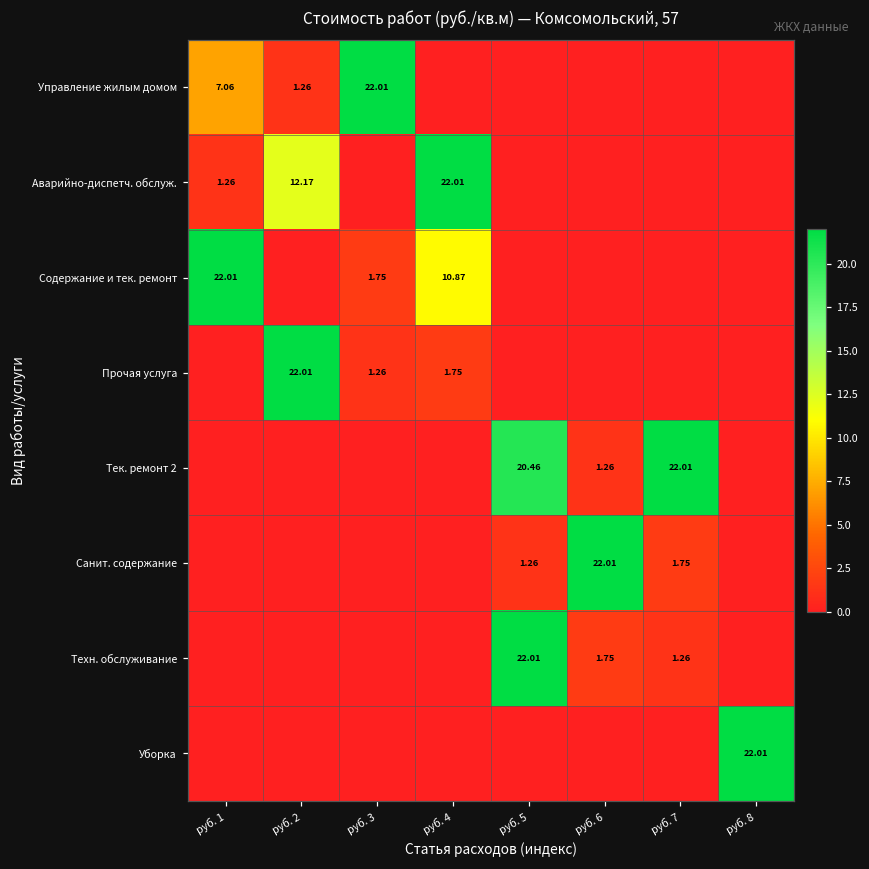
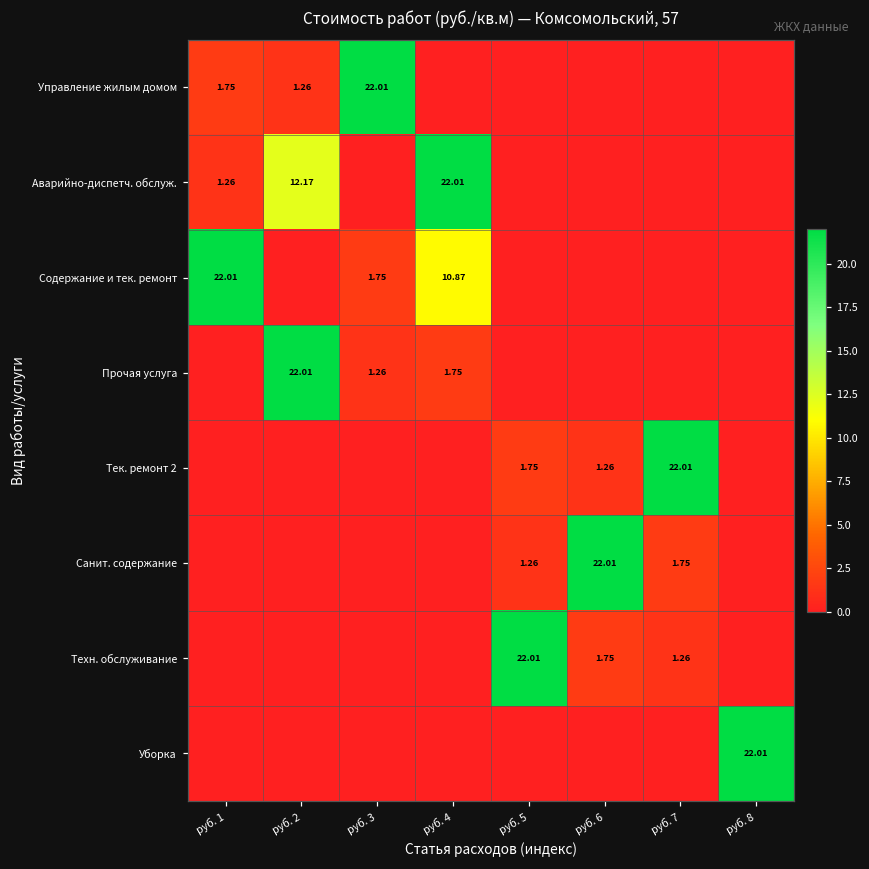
Управление жилым домом, руб. 1: 7.06 -> 1.75
Тек. ремонт 2, руб. 5: 20.46 -> 1.75
